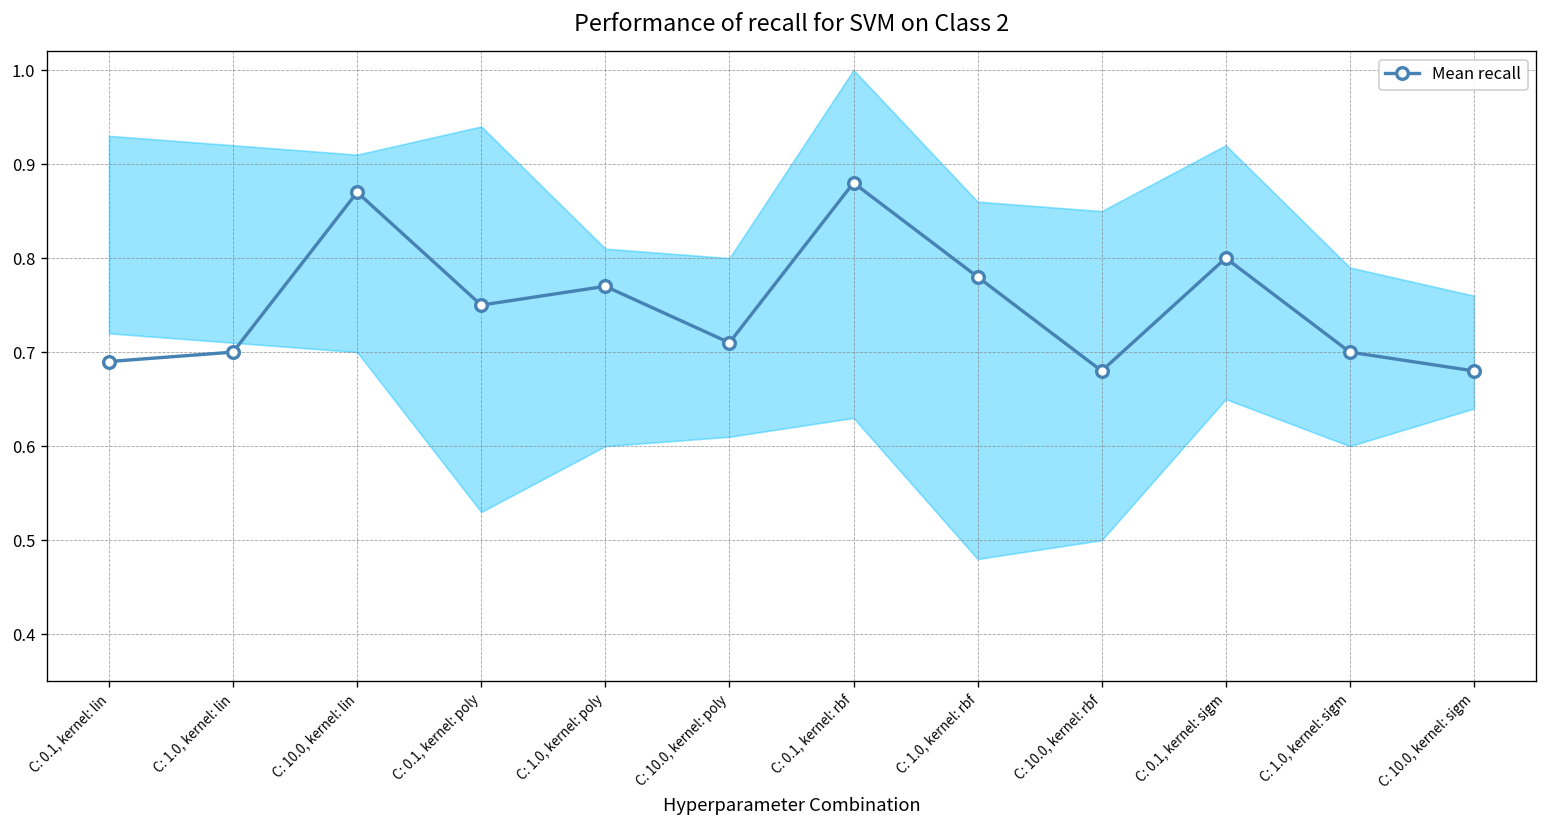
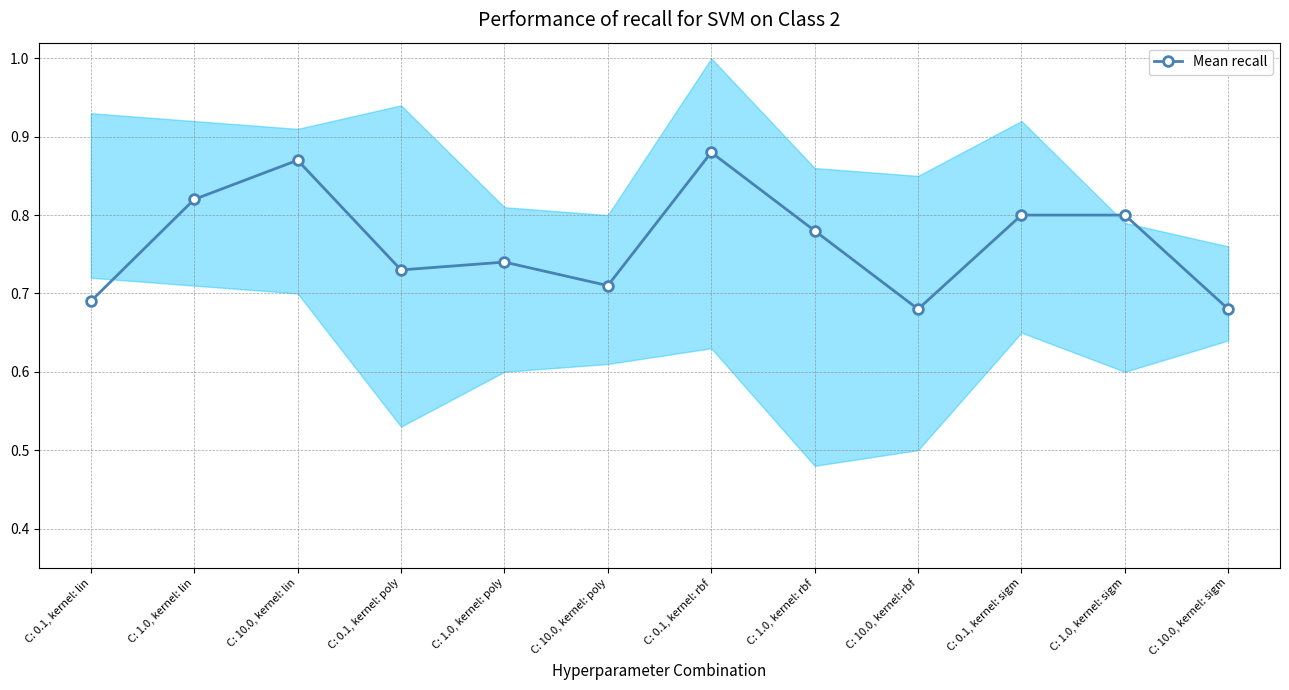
Mean recall, C: 1.0, kernel: lin: 0.70 -> 0.82
Mean recall, C: 0.1, kernel: poly: 0.75 -> 0.73
Mean recall, C: 1.0, kernel: poly: 0.77 -> 0.74
Mean recall, C: 1.0, kernel: sigm: 0.7 -> 0.8
